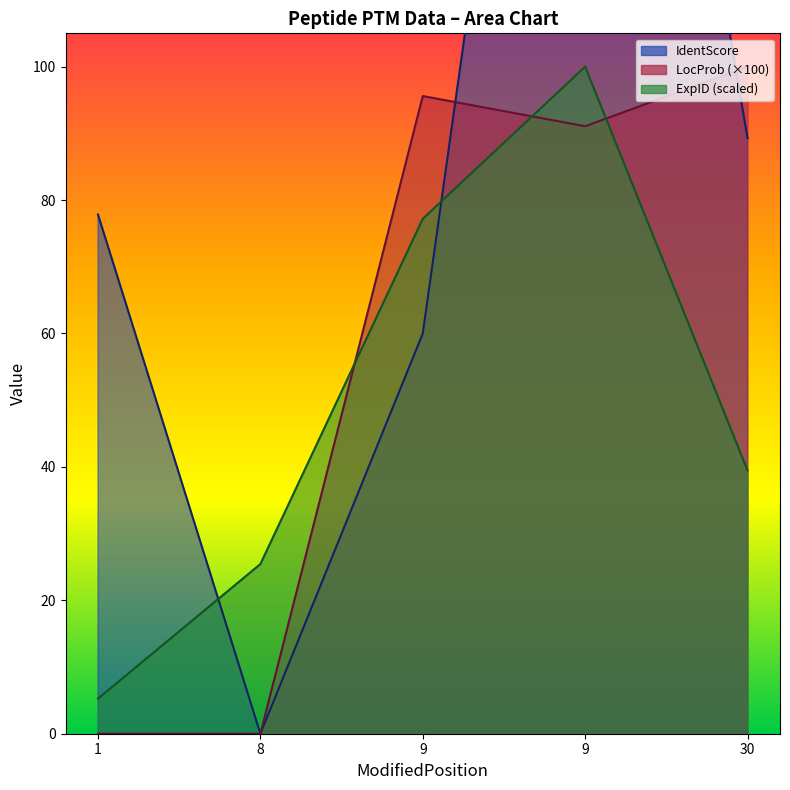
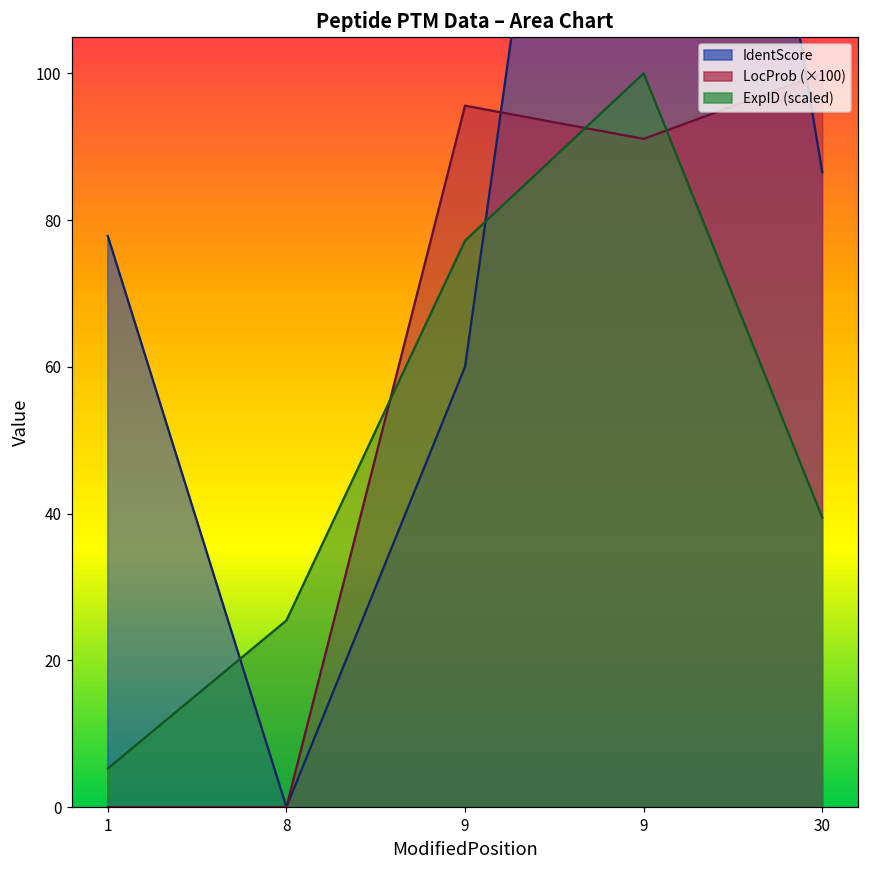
IdentScore, 30: 89 -> 87
